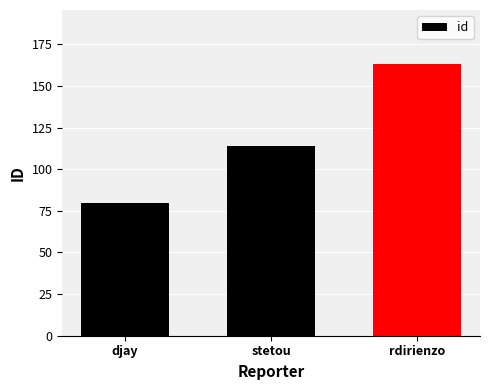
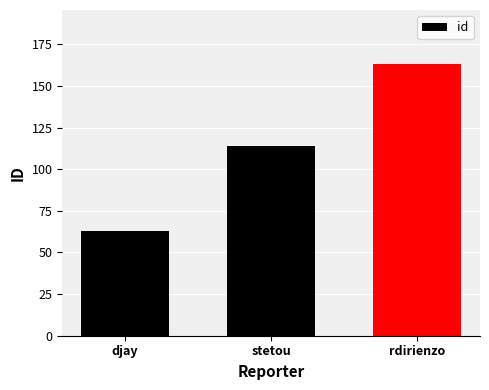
djay: 80 -> 63
